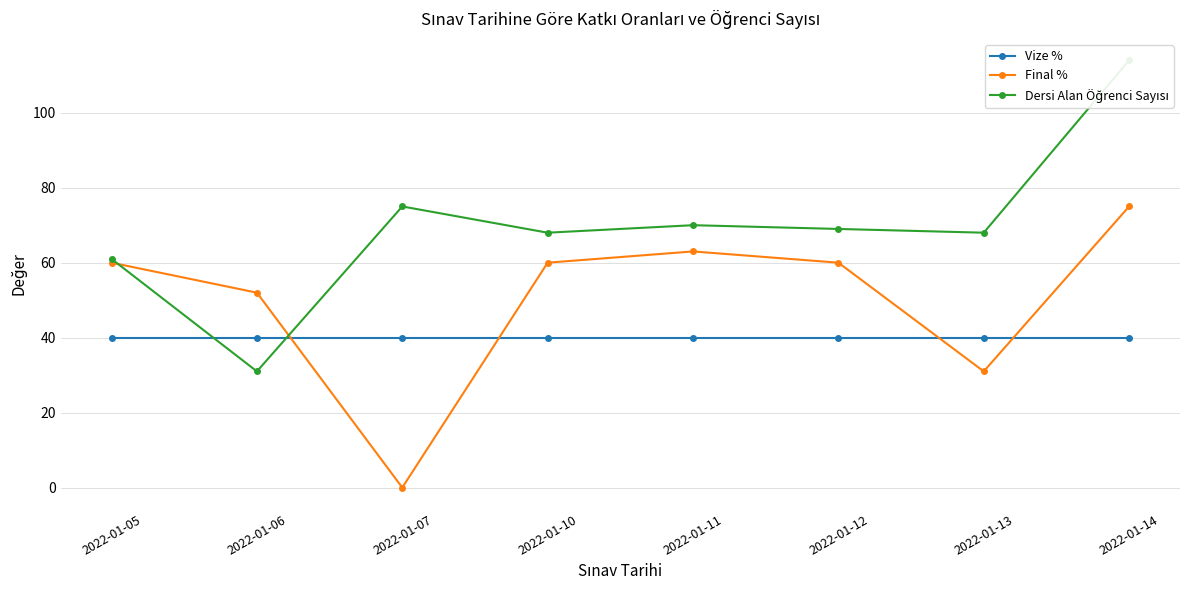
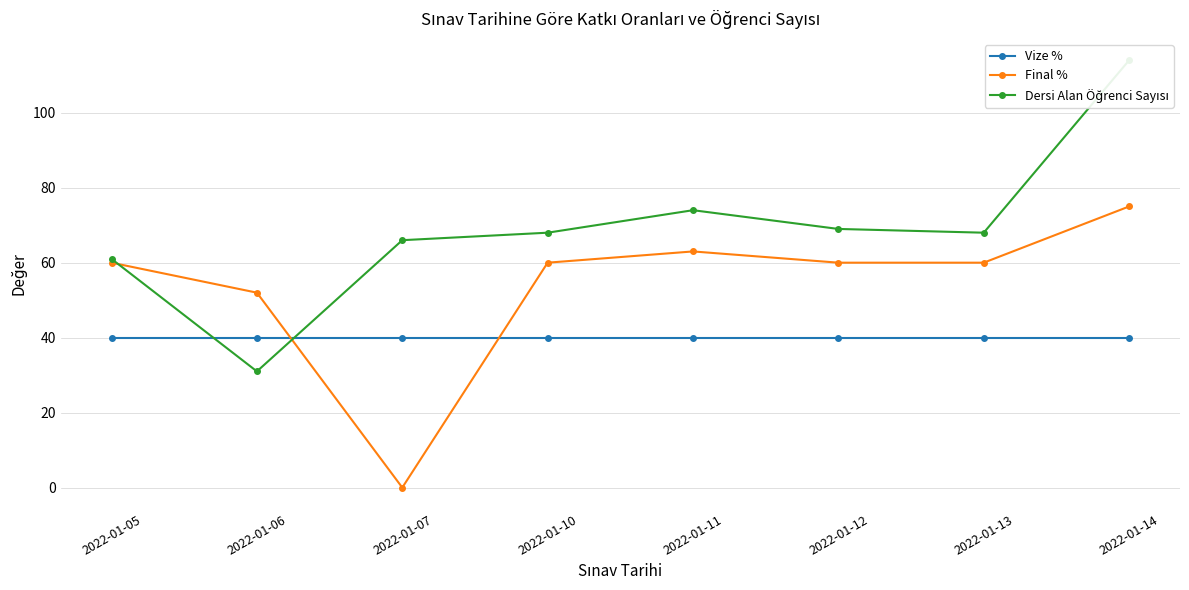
Dersi Alan Öğrenci Sayısı, 2022-01-07: 75 -> 66
Dersi Alan Öğrenci Sayısı, 2022-01-11: 70 -> 74
Final %, 2022-01-13: 31 -> 60
